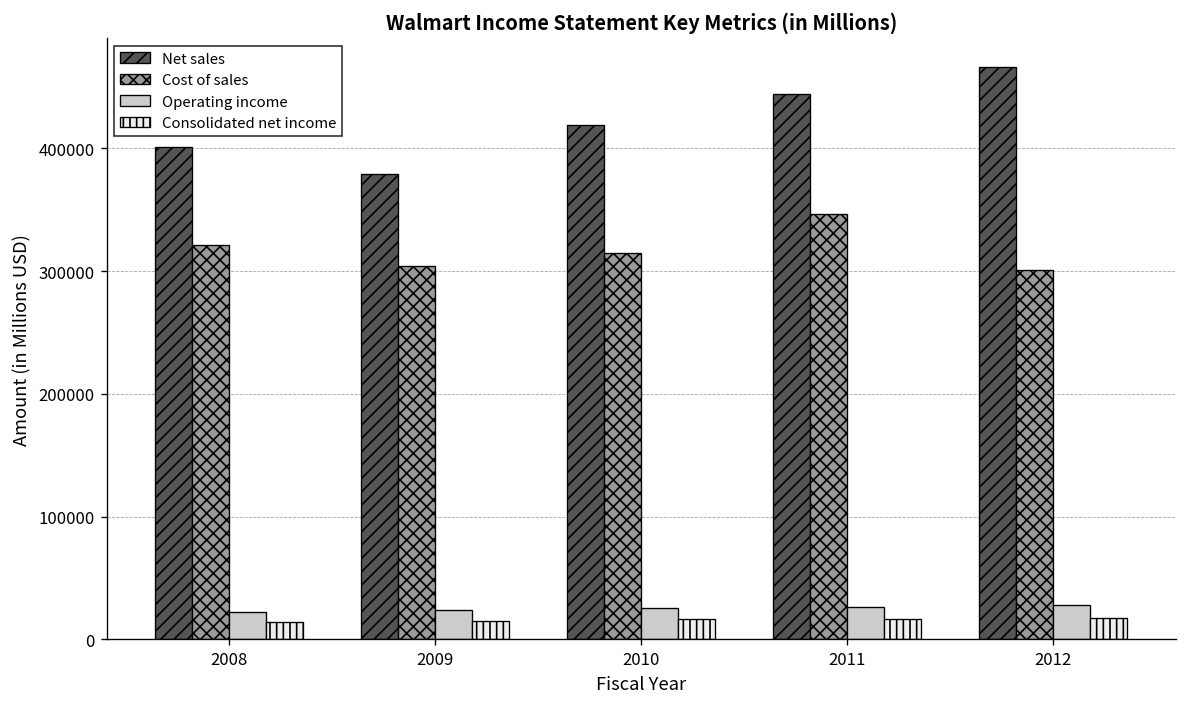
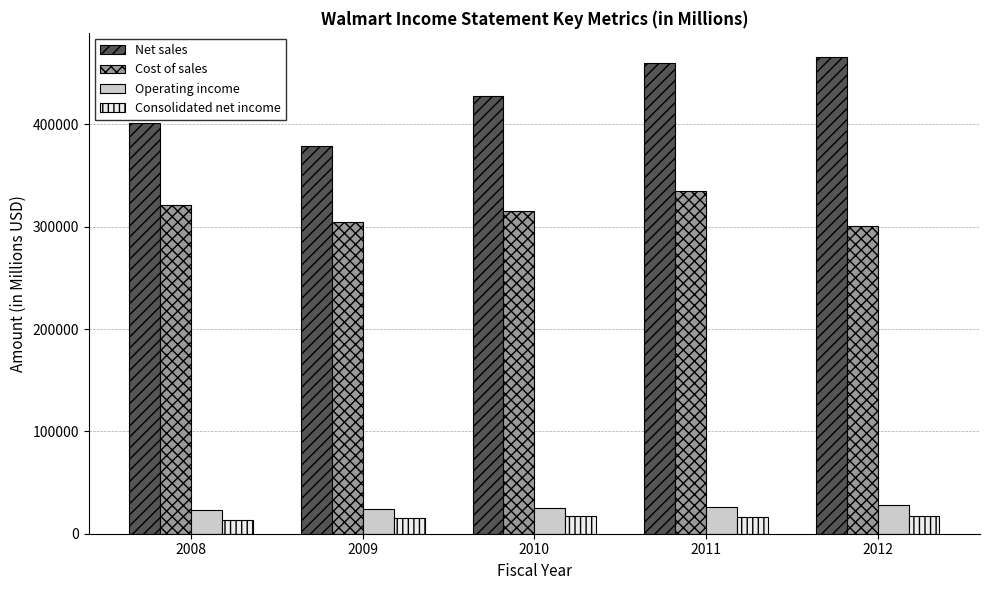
Net sales, 2010: 419000 -> 428000
Net sales, 2011: 444000 -> 460000
Cost of sales, 2011: 346000 -> 335000
